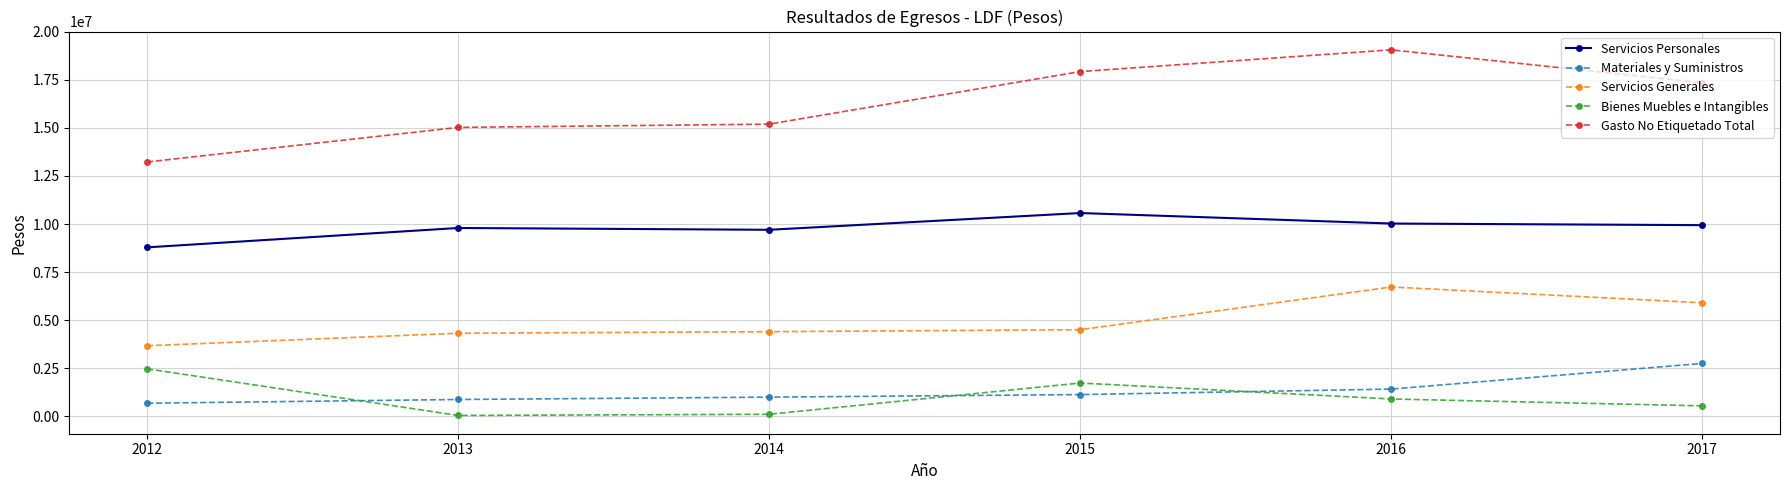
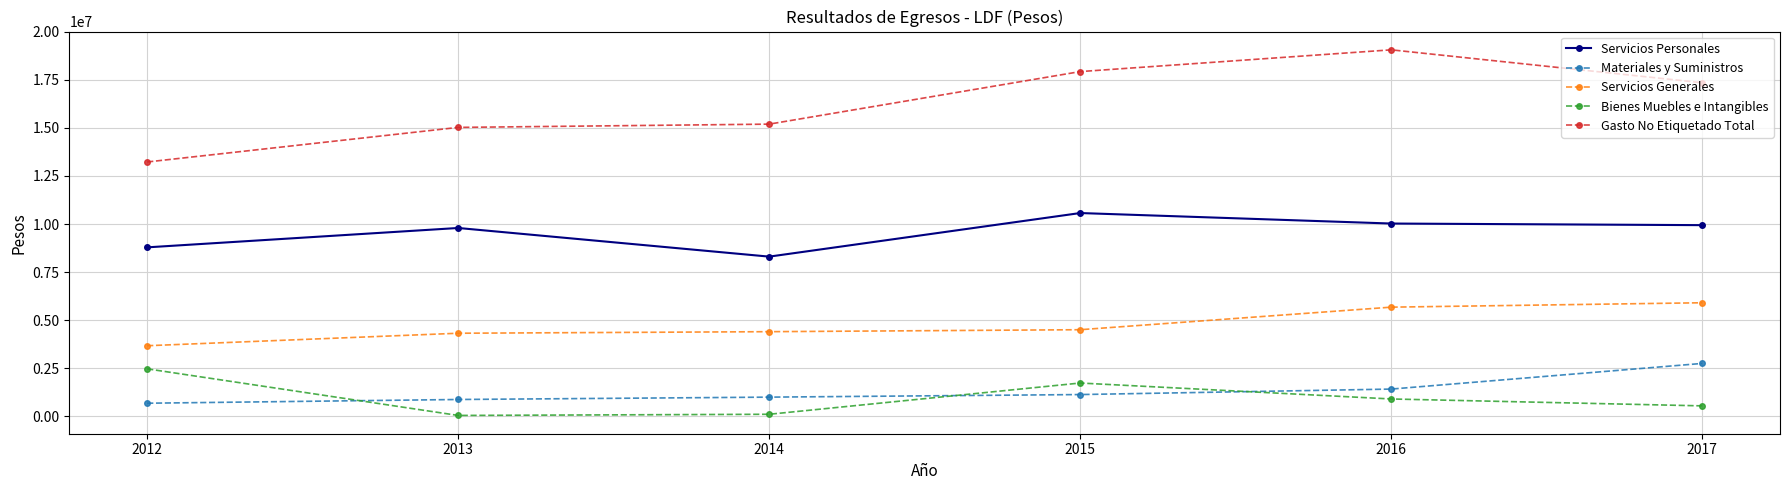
Servicios Personales, 2014: 9700000 -> 8300000
Servicios Generales, 2016: 6700000 -> 5700000
